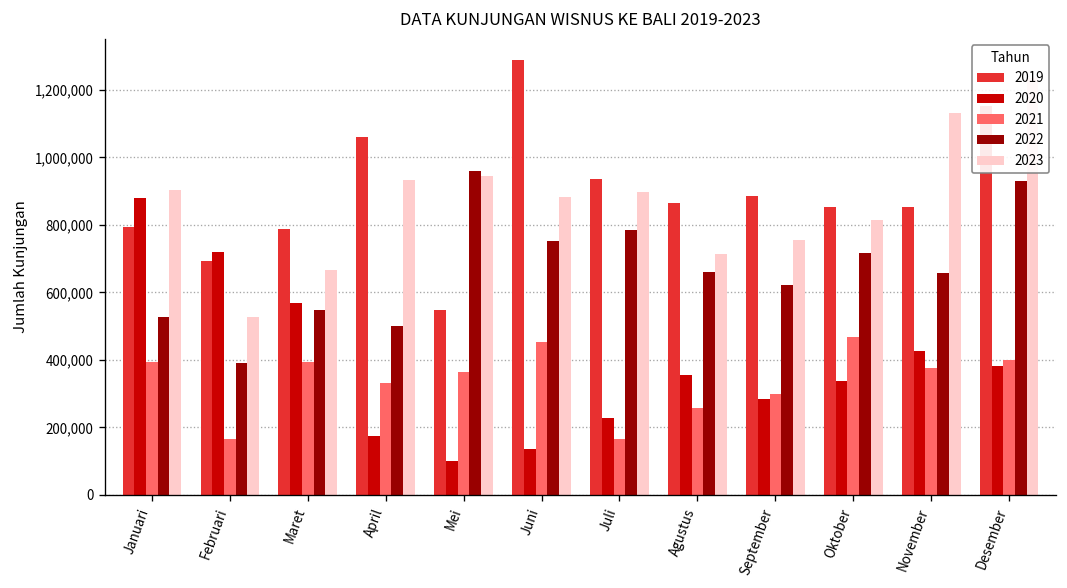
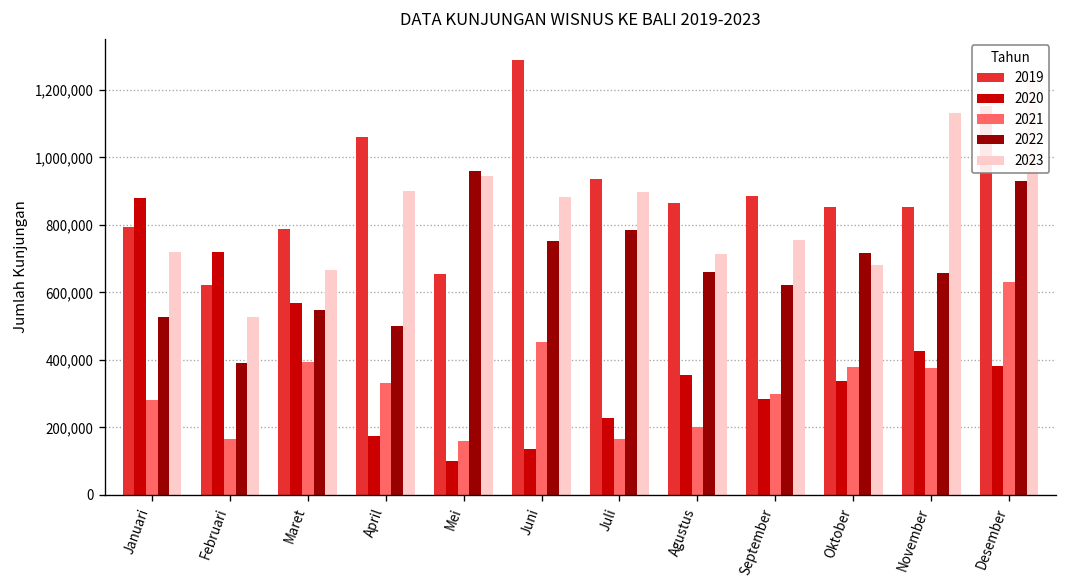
2021, Januari: 390,000 -> 280,000
2023, Januari: 900,000 -> 720,000
2019, Februari: 690,000 -> 620,000
2023, April: 930,000 -> 900,000
2019, Mei: 550,000 -> 660,000
2021, Mei: 360,000 -> 160,000
2021, Agustus: 260,000 -> 200,000
2021, Oktober: 470,000 -> 380,000
2023, Oktober: 810,000 -> 680,000
2021, Desember: 400,000 -> 630,000
